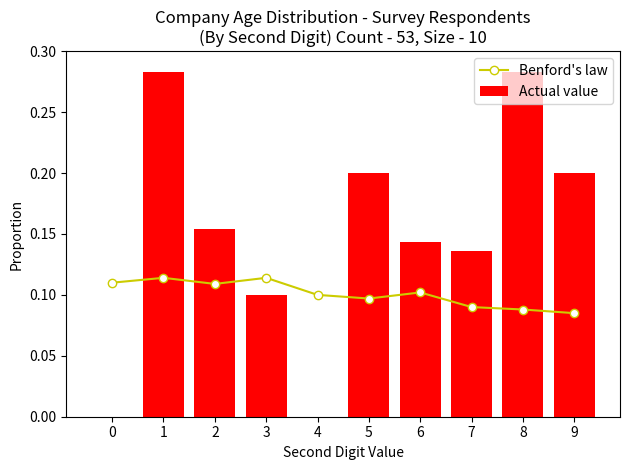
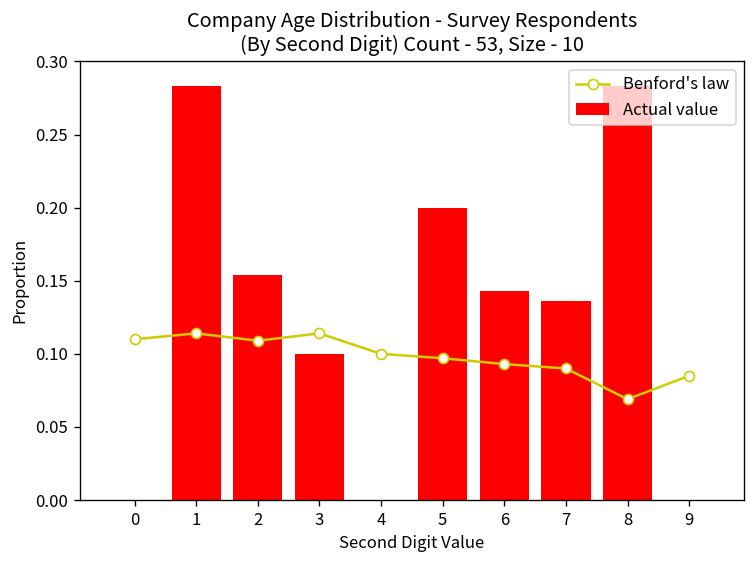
Benford's law, 6: 0.102 -> 0.093
Benford's law, 8: 0.088 -> 0.069
Actual value, 9: 0.2 -> 0.0
